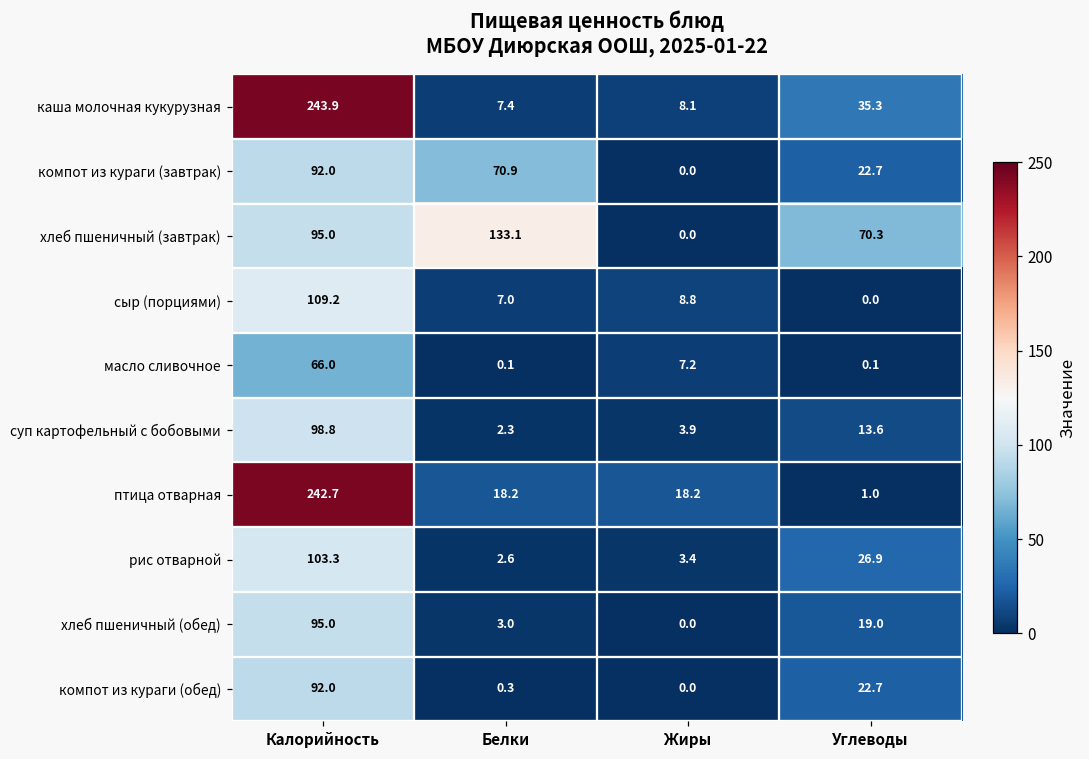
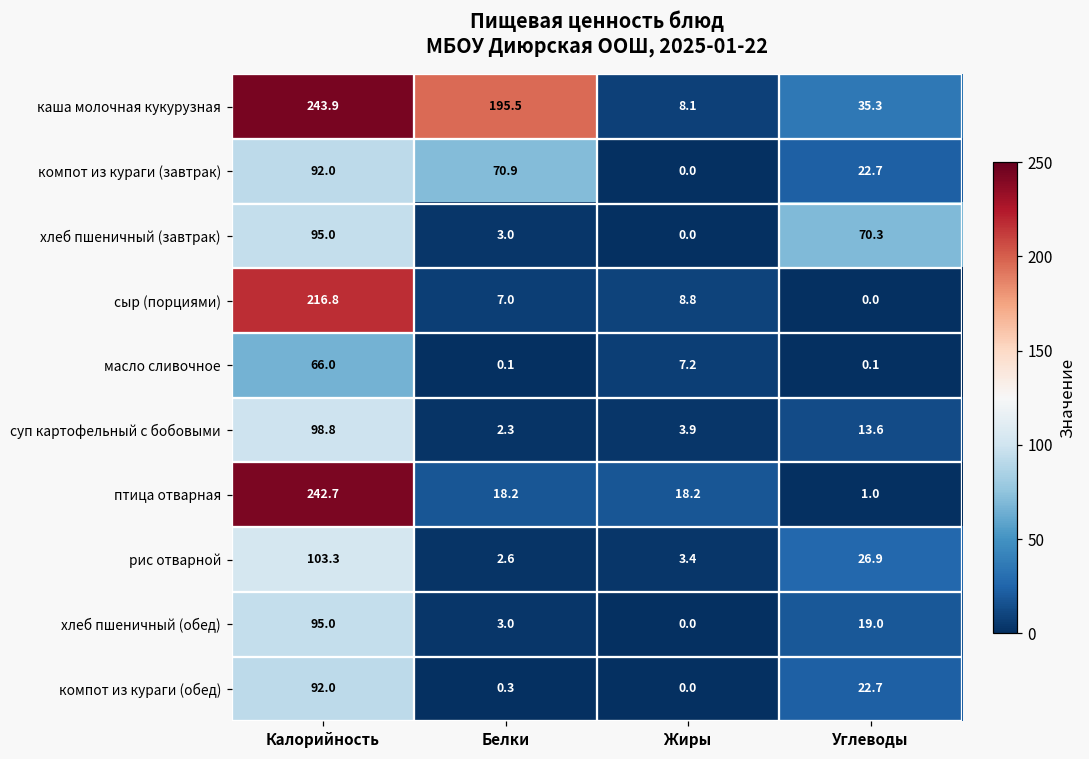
каша молочная кукурузная, Белки: 7.4 -> 195.5
хлеб пшеничный (завтрак), Белки: 133.1 -> 3.0
сыр (порциями), Калорийность: 109.2 -> 216.8
